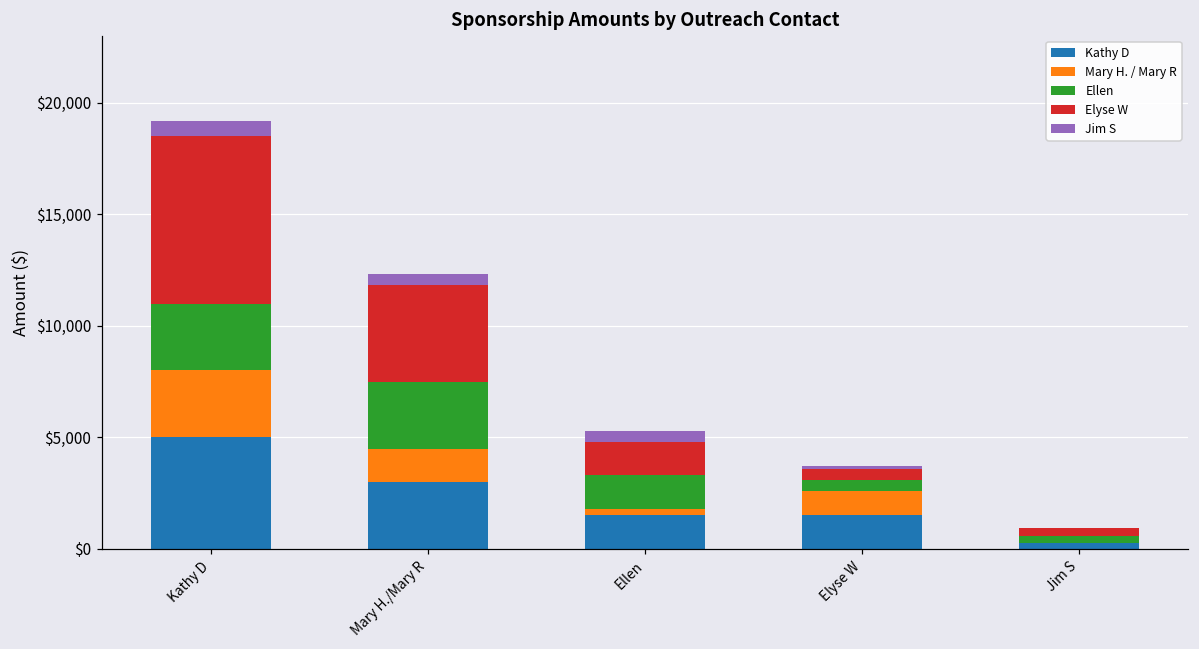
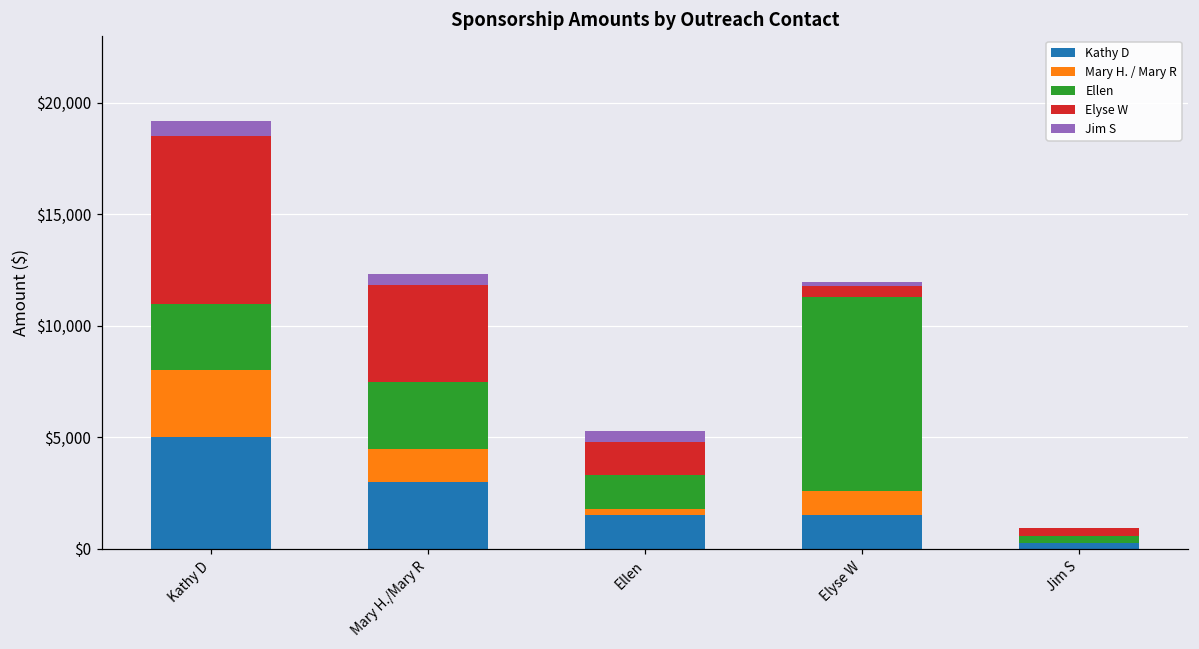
Ellen, Elyse W: $500 -> $8,700
